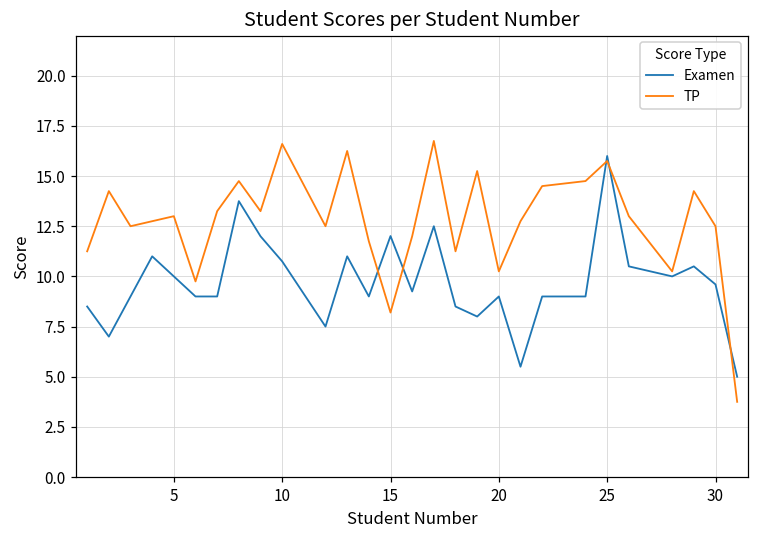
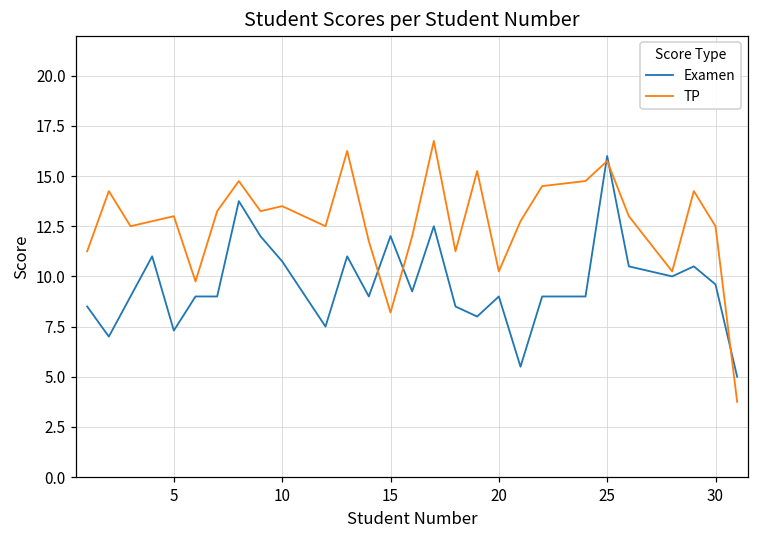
Examen, 5: 10.0 -> 7.3
TP, 10: 16.6 -> 13.5
